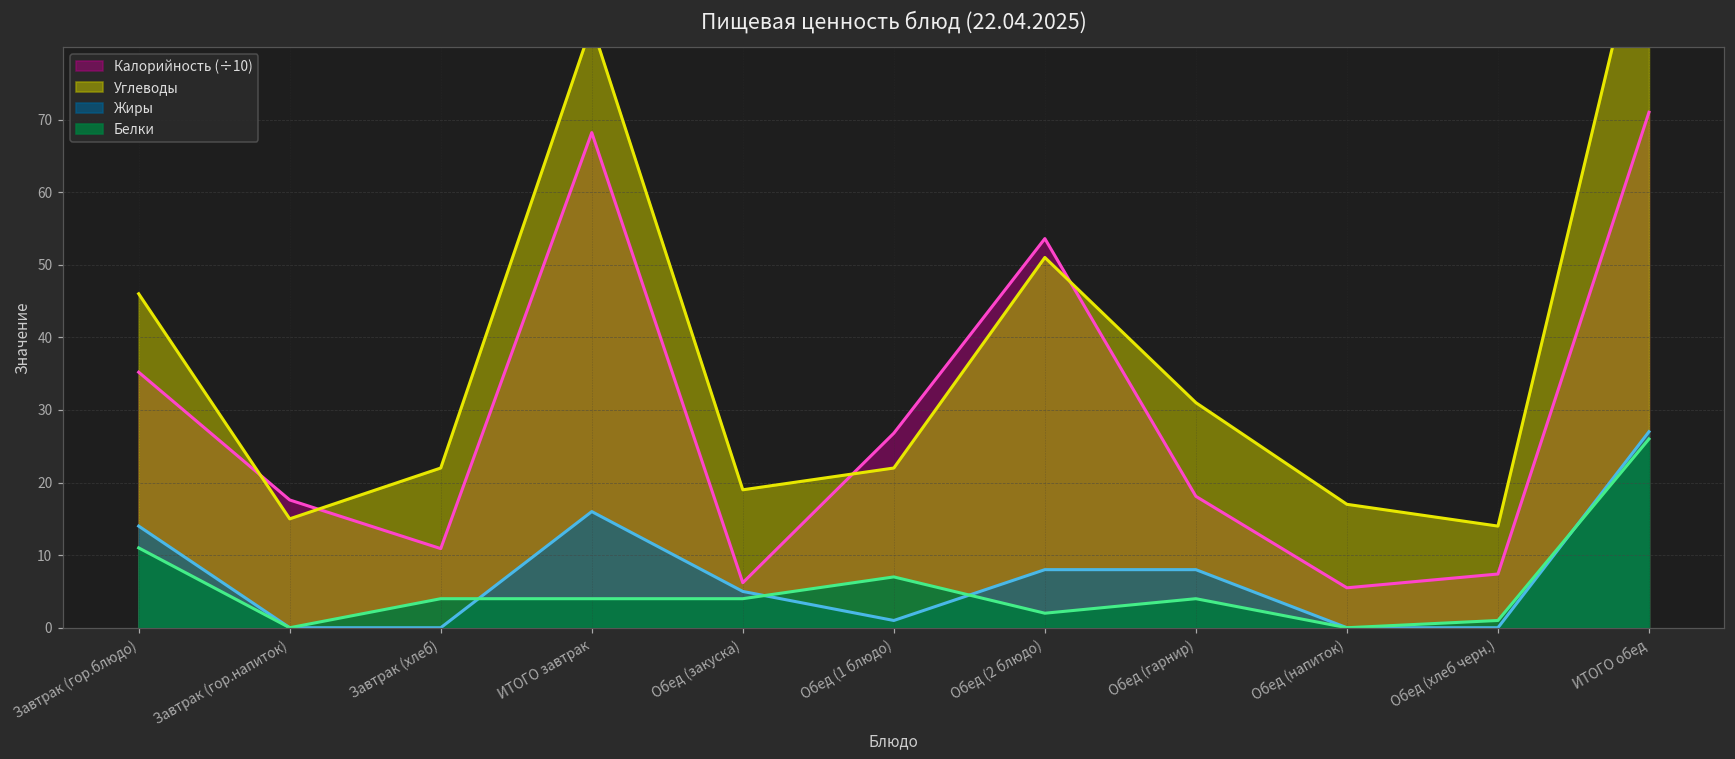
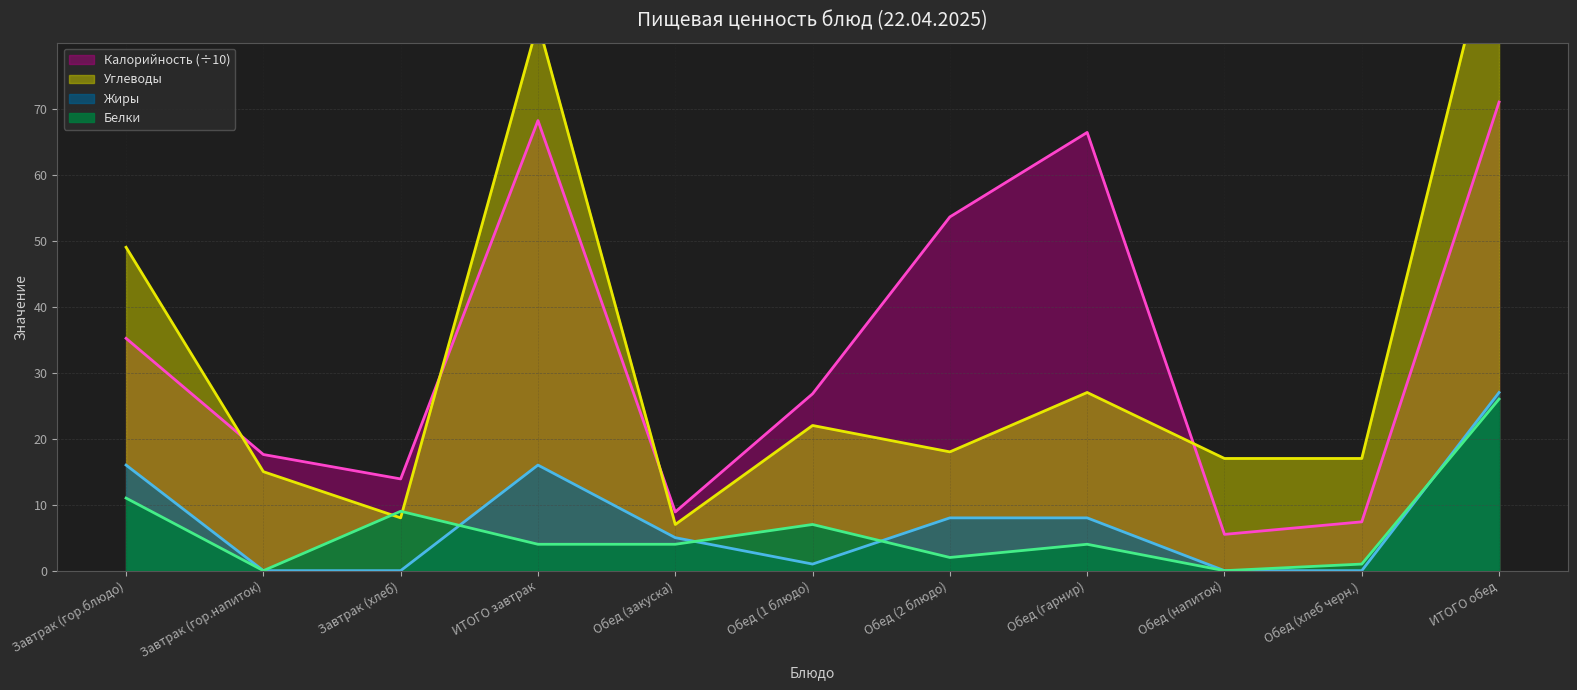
Углеводы, Завтрак (гор.блюдо): 46 -> 49
Жиры, Завтрак (гор.блюдо): 14 -> 16
Калорийность (÷10), Завтрак (хлеб): 11 -> 14
Углеводы, Завтрак (хлеб): 22 -> 8
Белки, Завтрак (хлеб): 4 -> 9
Калорийность (÷10), Обед (закуска): 6 -> 9
Углеводы, Обед (закуска): 19 -> 7
Углеводы, Обед (2 блюдо): 51 -> 18
Калорийность (÷10), Обед (гарнир): 18 -> 66
Углеводы, Обед (гарнир): 31 -> 27
Углеводы, Обед (хлеб черн.): 14 -> 17
